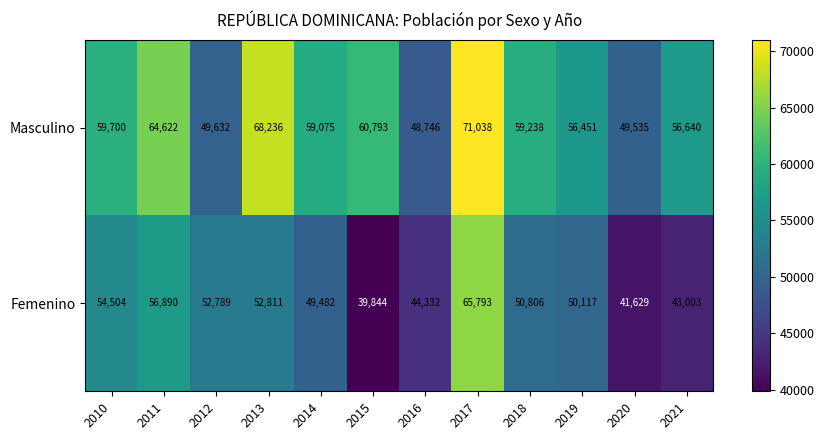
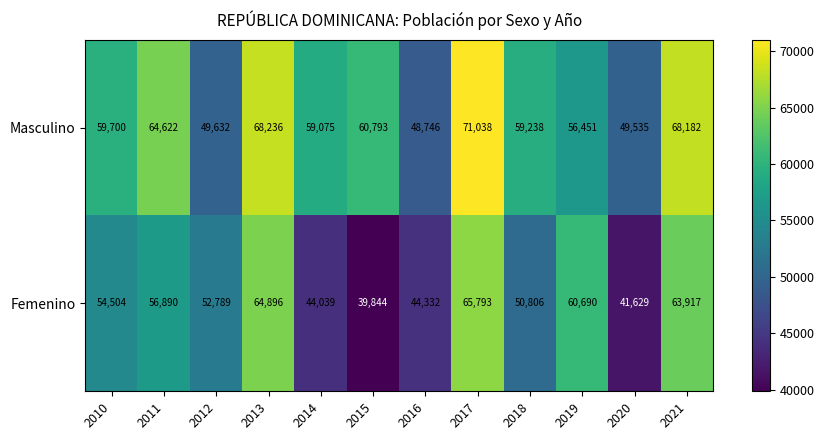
Masculino, 2021: 56,640 -> 68,182
Femenino, 2013: 52,811 -> 64,896
Femenino, 2014: 49,482 -> 44,039
Femenino, 2019: 50,117 -> 60,690
Femenino, 2021: 43,003 -> 63,917
